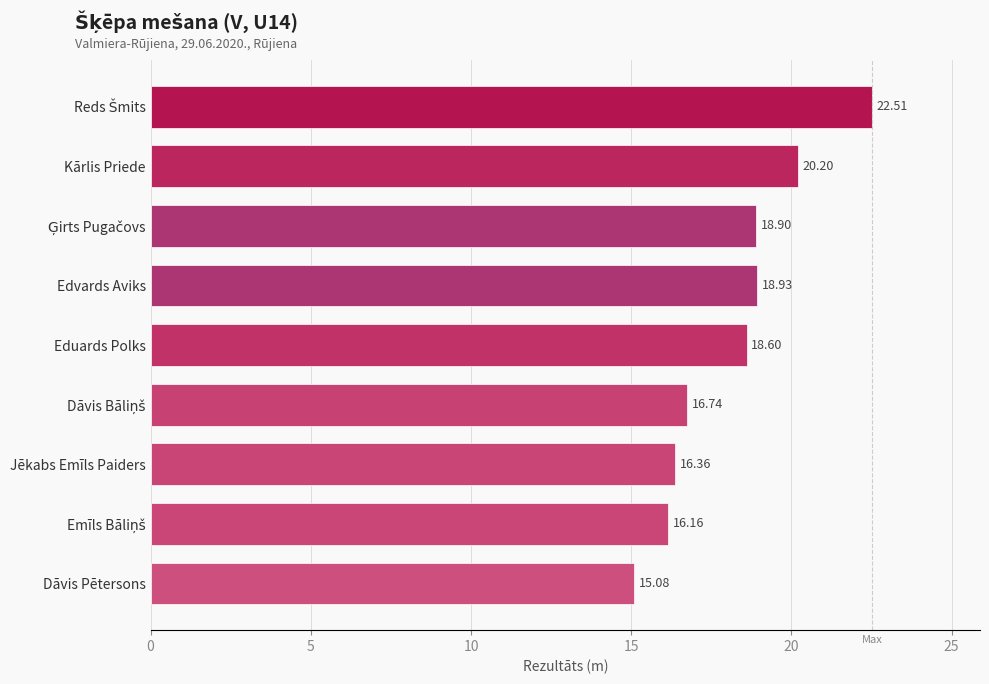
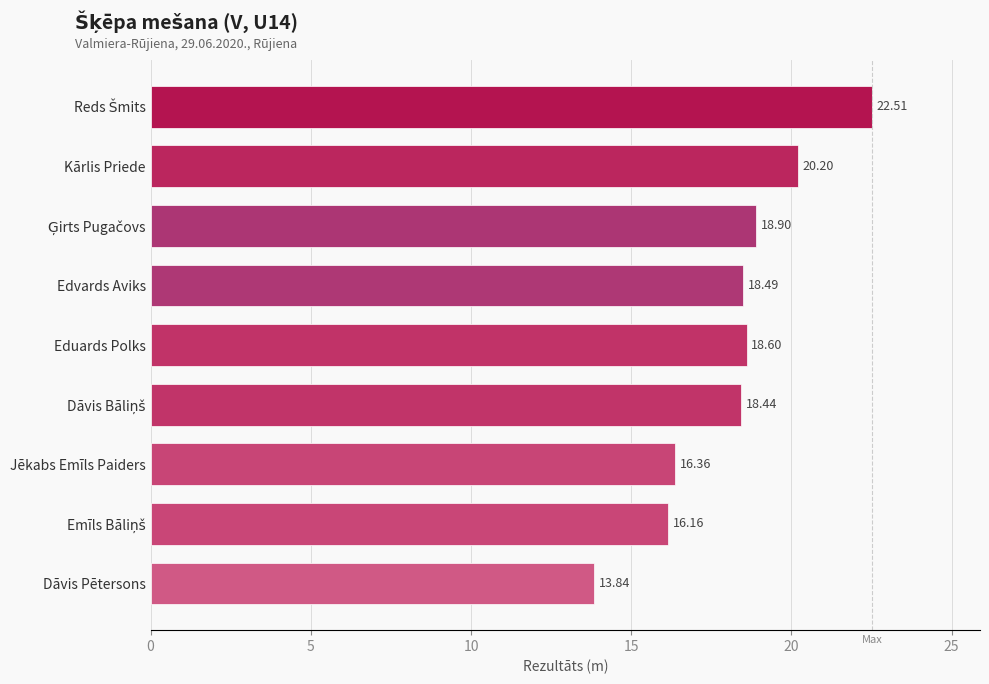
Edvards Aviks: 18.93 -> 18.49
Dāvis Bāliņš: 16.74 -> 18.44
Dāvis Pētersons: 15.08 -> 13.84
